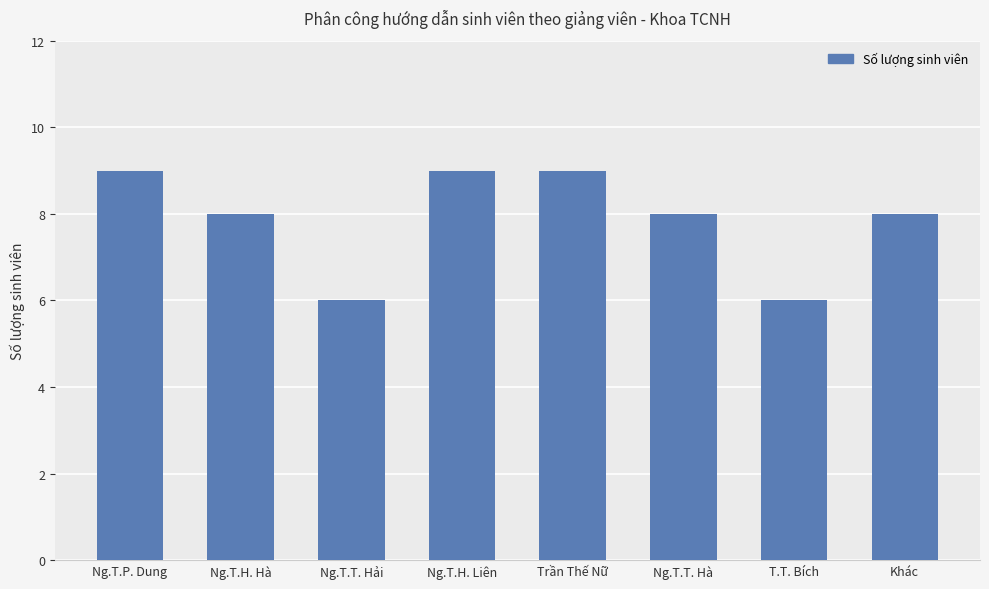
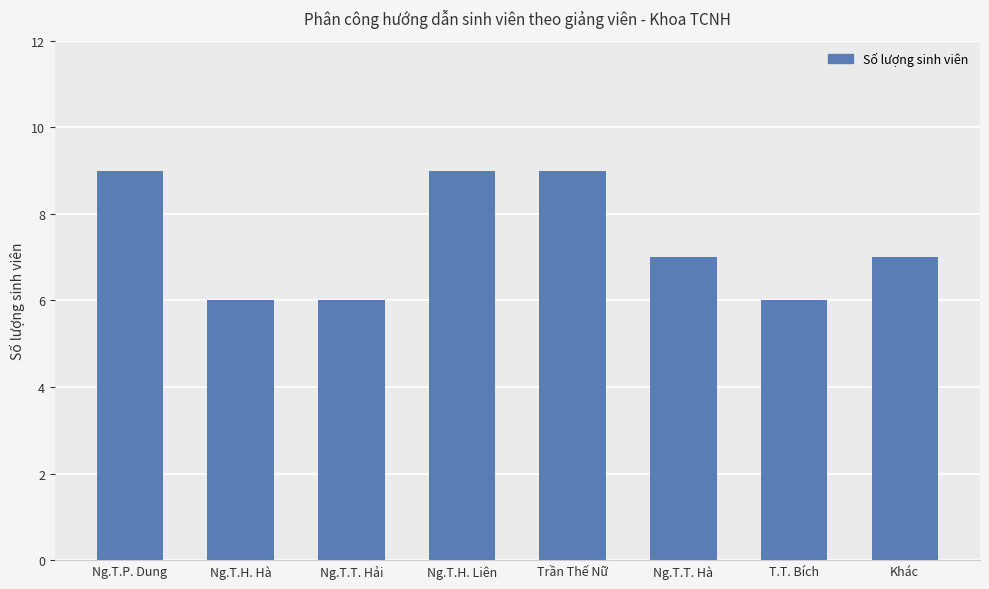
Ng.T.H. Hà: 8 -> 6
Ng.T.T. Hà: 8 -> 7
Khác: 8 -> 7
